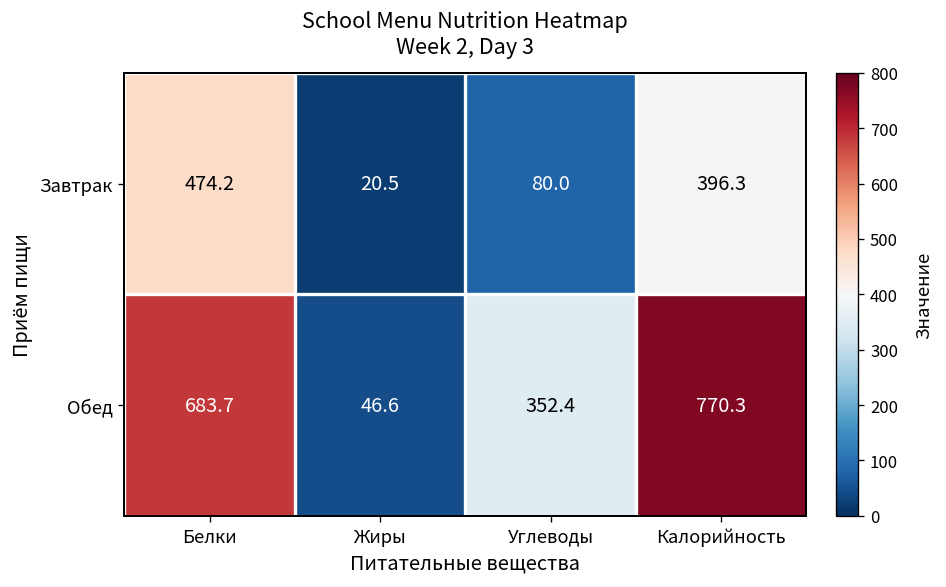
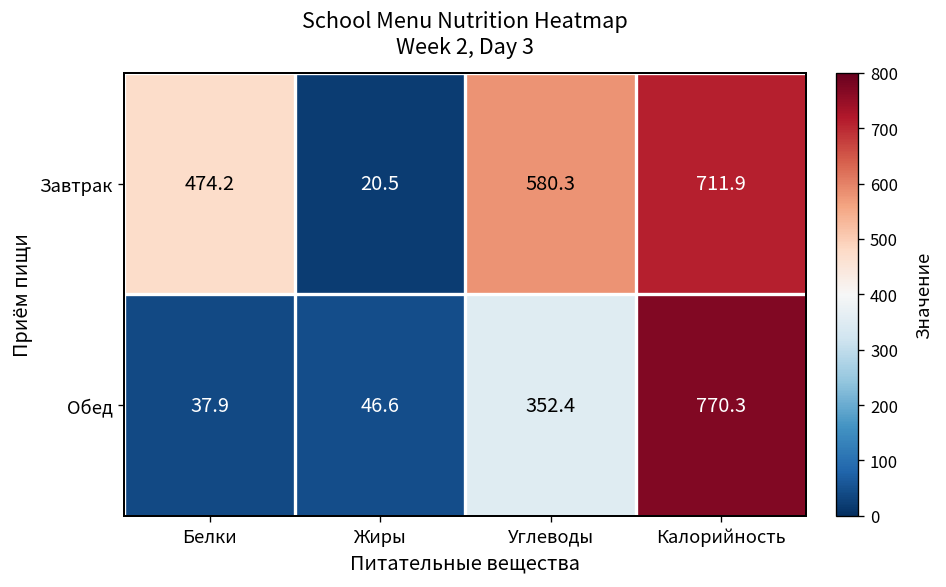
Завтрак, Углеводы: 80.0 -> 580.3
Завтрак, Калорийность: 396.3 -> 711.9
Обед, Белки: 683.7 -> 37.9
